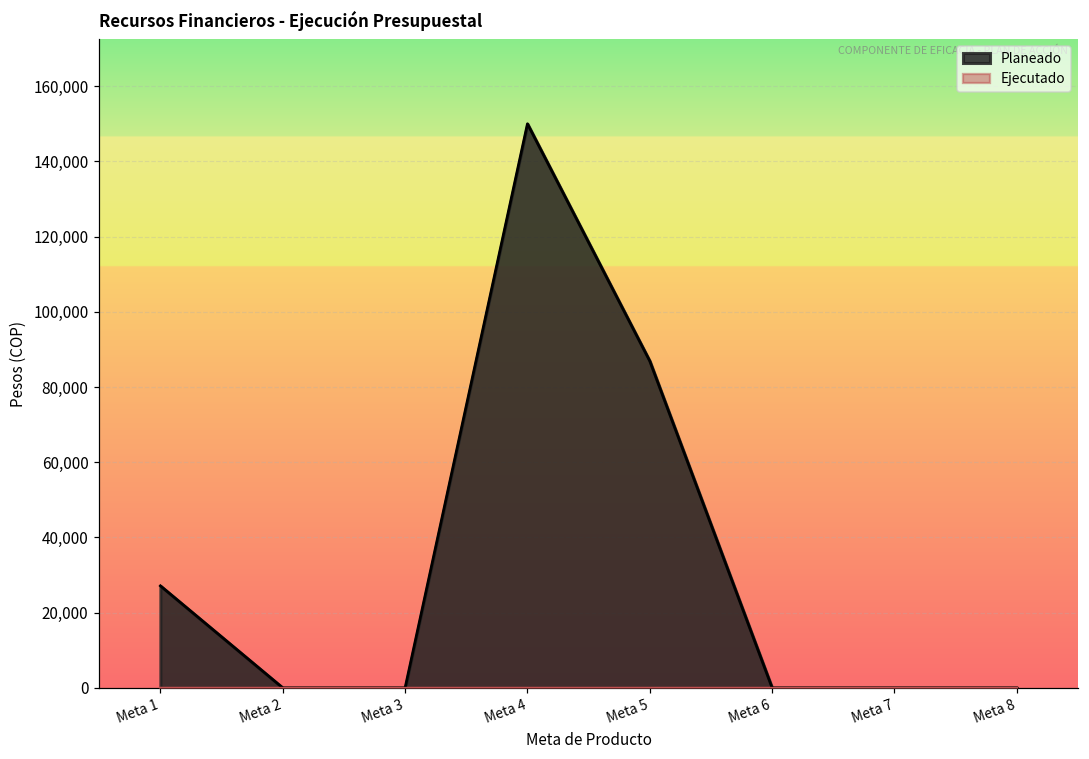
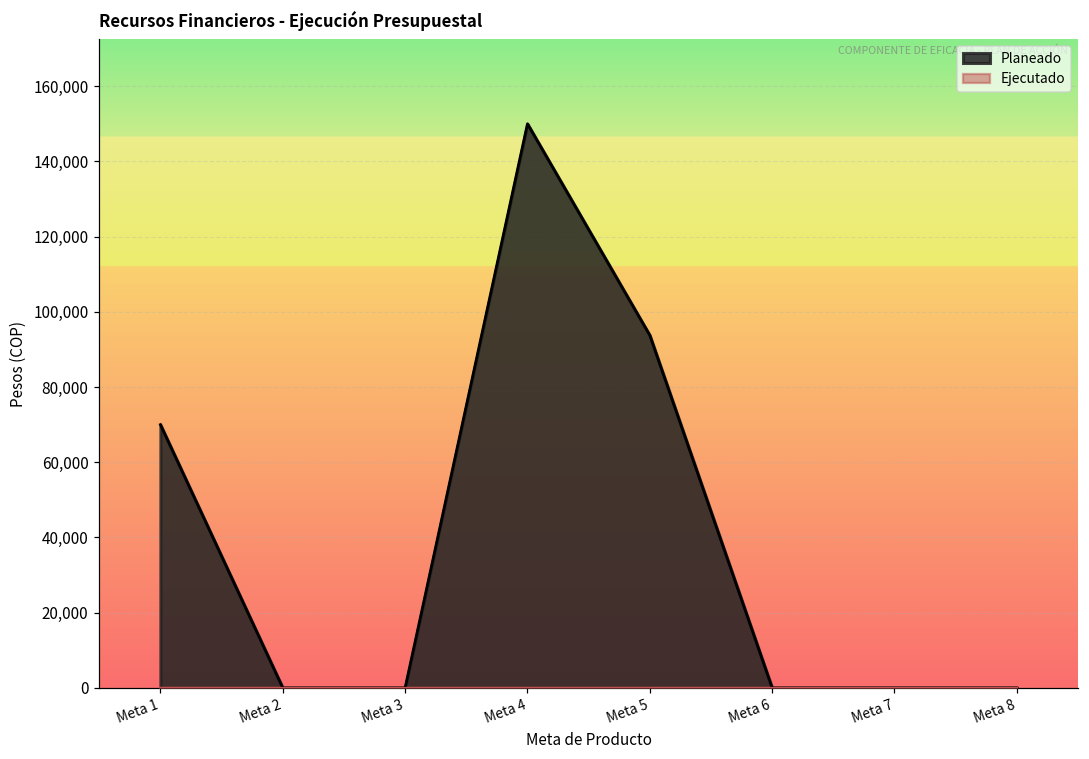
Planeado, Meta 1: 27,000 -> 70,000
Planeado, Meta 5: 87,000 -> 94,000
